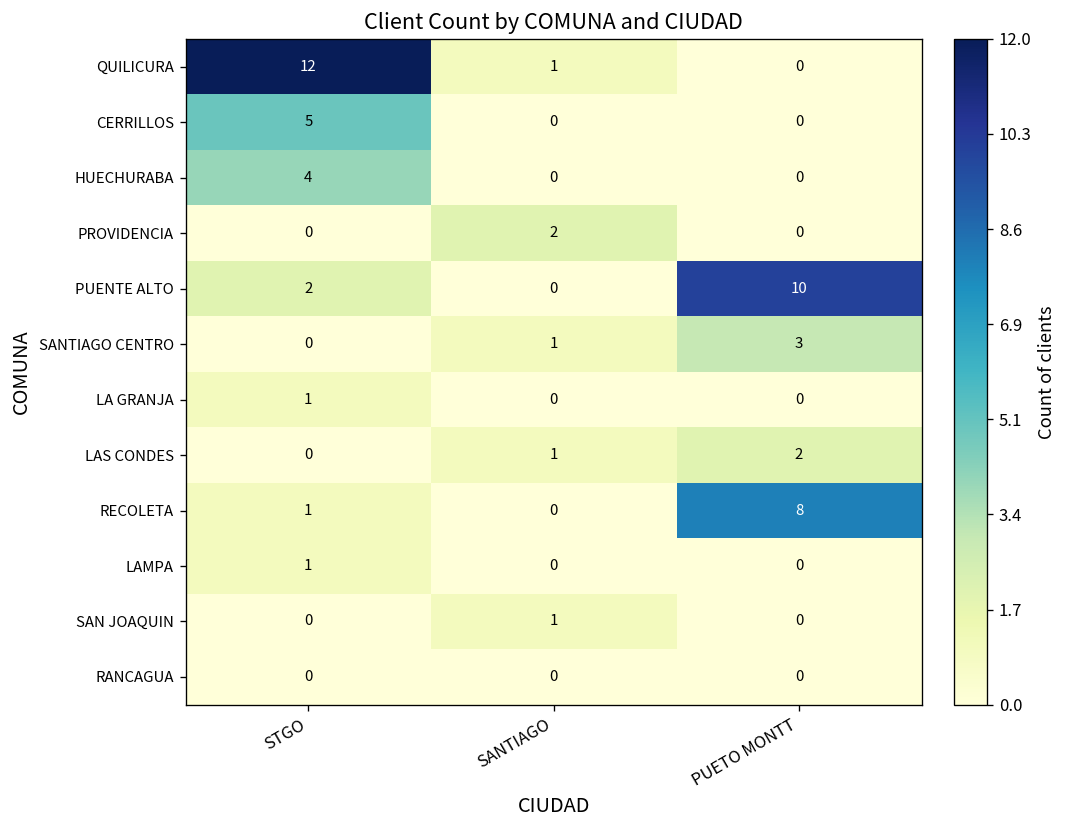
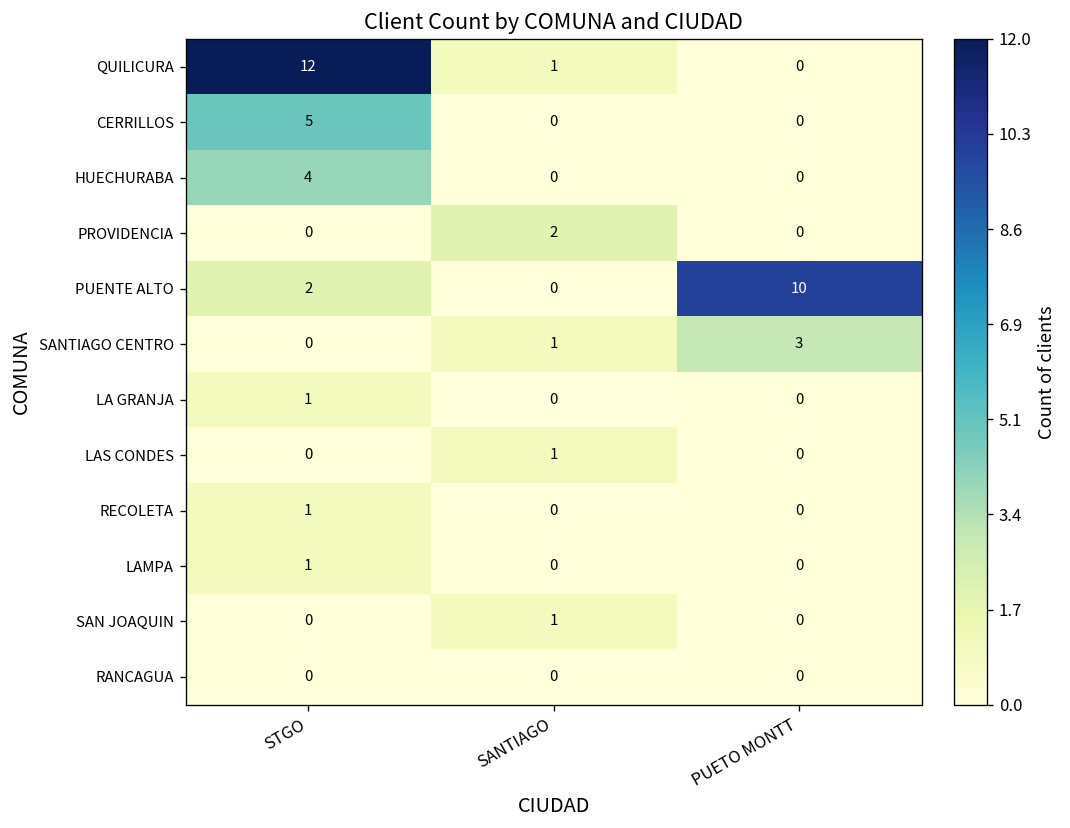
LAS CONDES, PUETO MONTT: 2 -> 0
RECOLETA, PUETO MONTT: 8 -> 0
